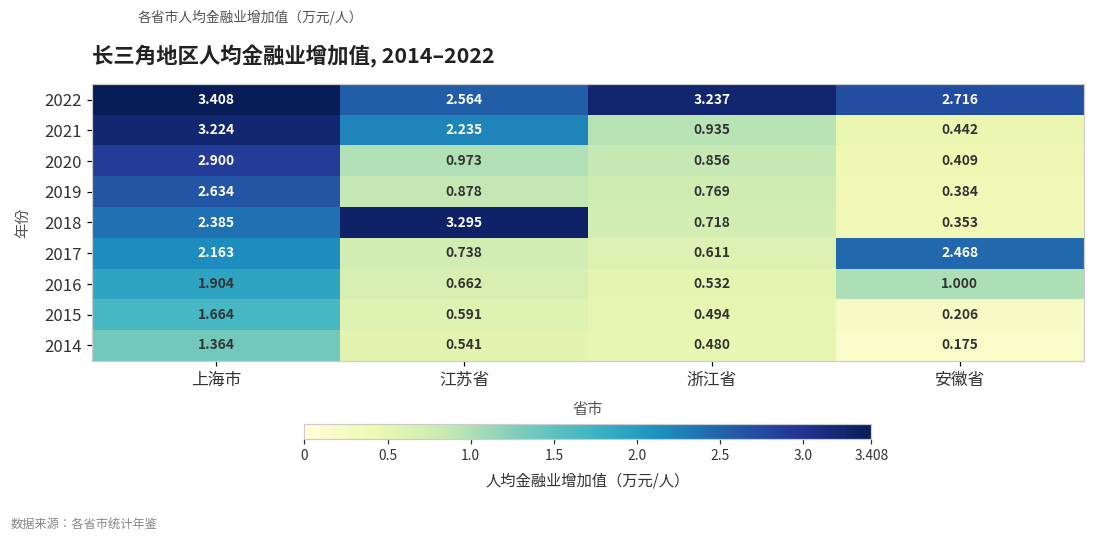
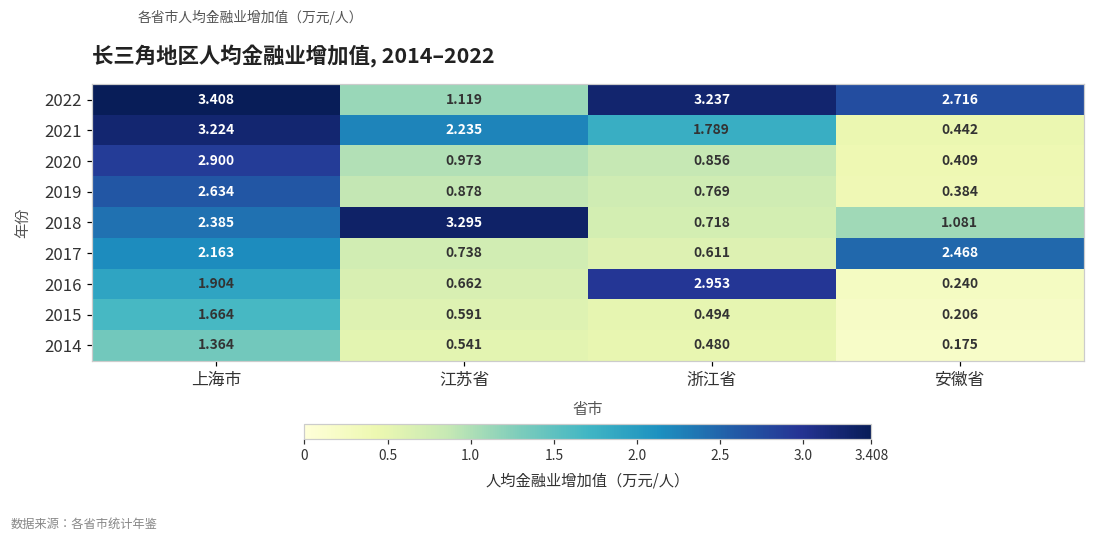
2022, 江苏省: 2.564 -> 1.119
2021, 浙江省: 0.935 -> 1.789
2018, 安徽省: 0.353 -> 1.081
2016, 浙江省: 0.532 -> 2.953
2016, 安徽省: 1.000 -> 0.240
